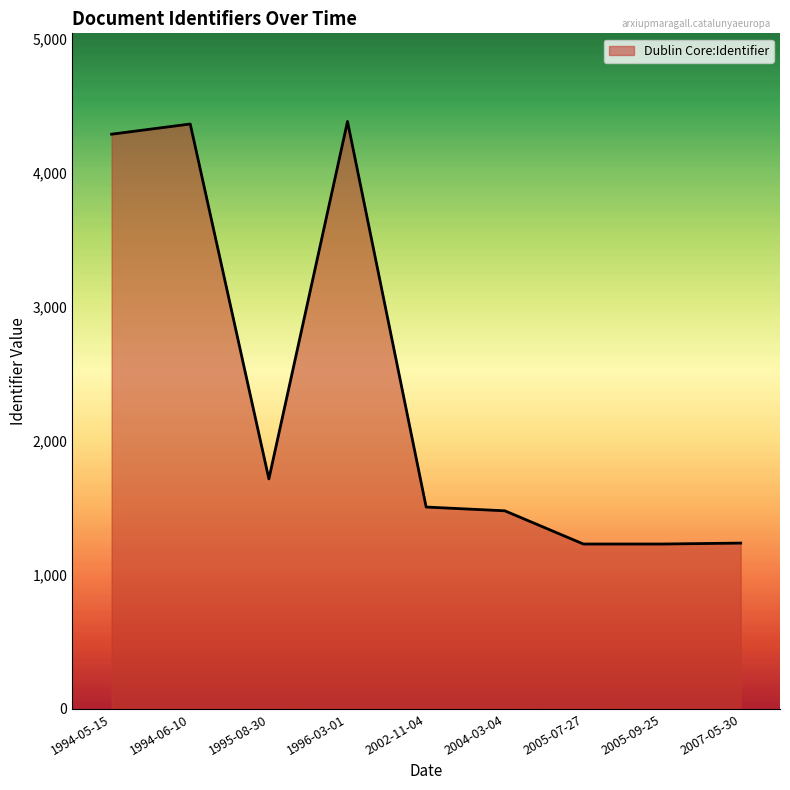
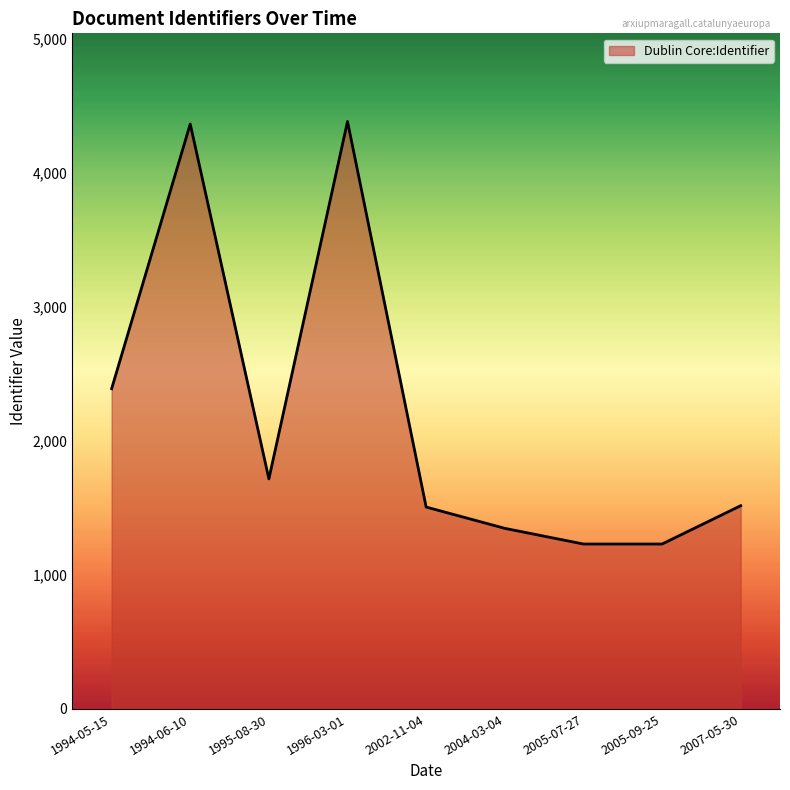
1994-05-15: 4,290 -> 2,390
2004-03-04: 1,480 -> 1,350
2007-05-30: 1,240 -> 1,520
